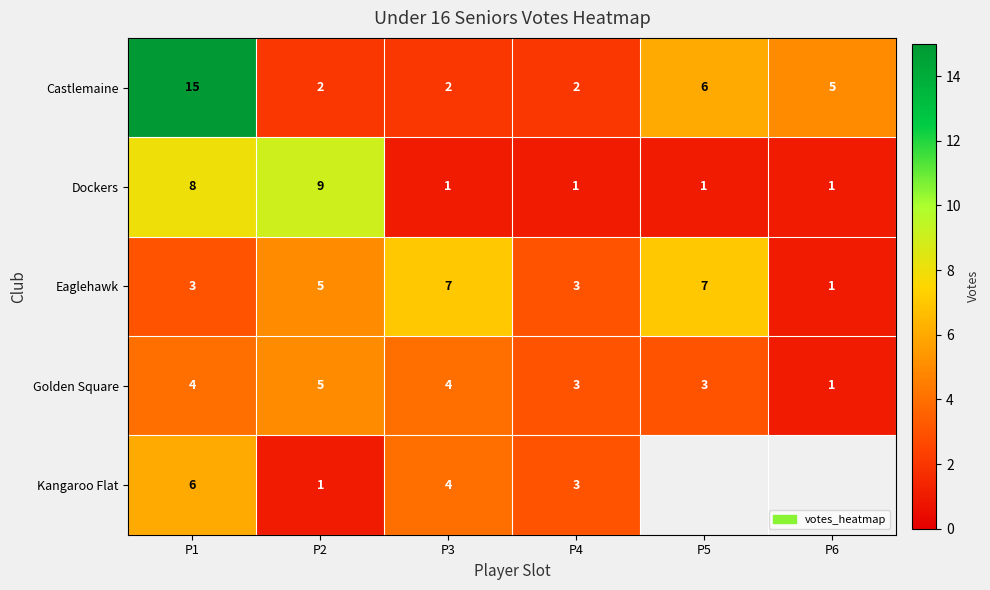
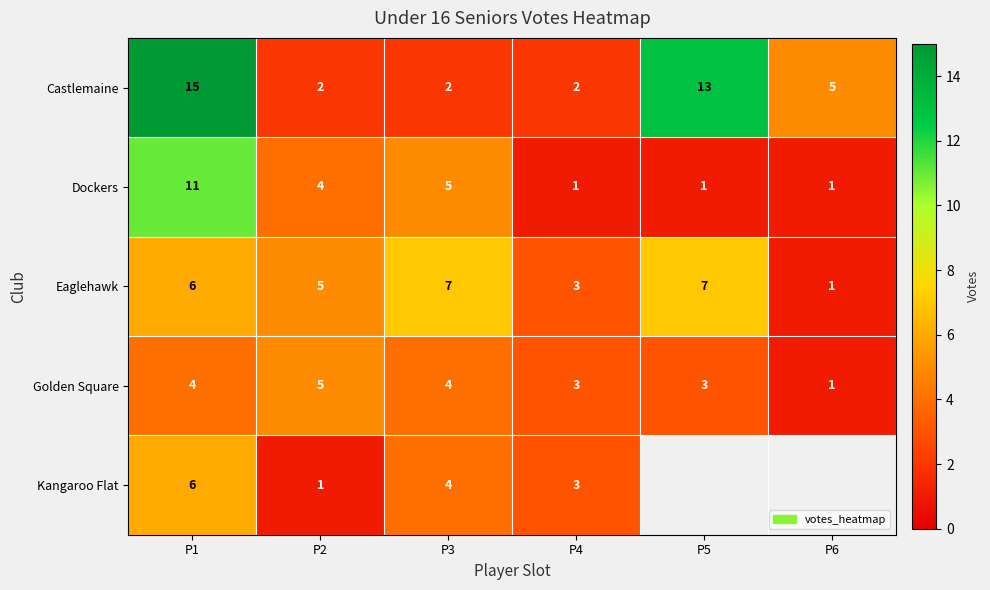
Castlemaine, P5: 6 -> 13
Dockers, P1: 8 -> 11
Dockers, P2: 9 -> 4
Dockers, P3: 1 -> 5
Eaglehawk, P1: 3 -> 6
